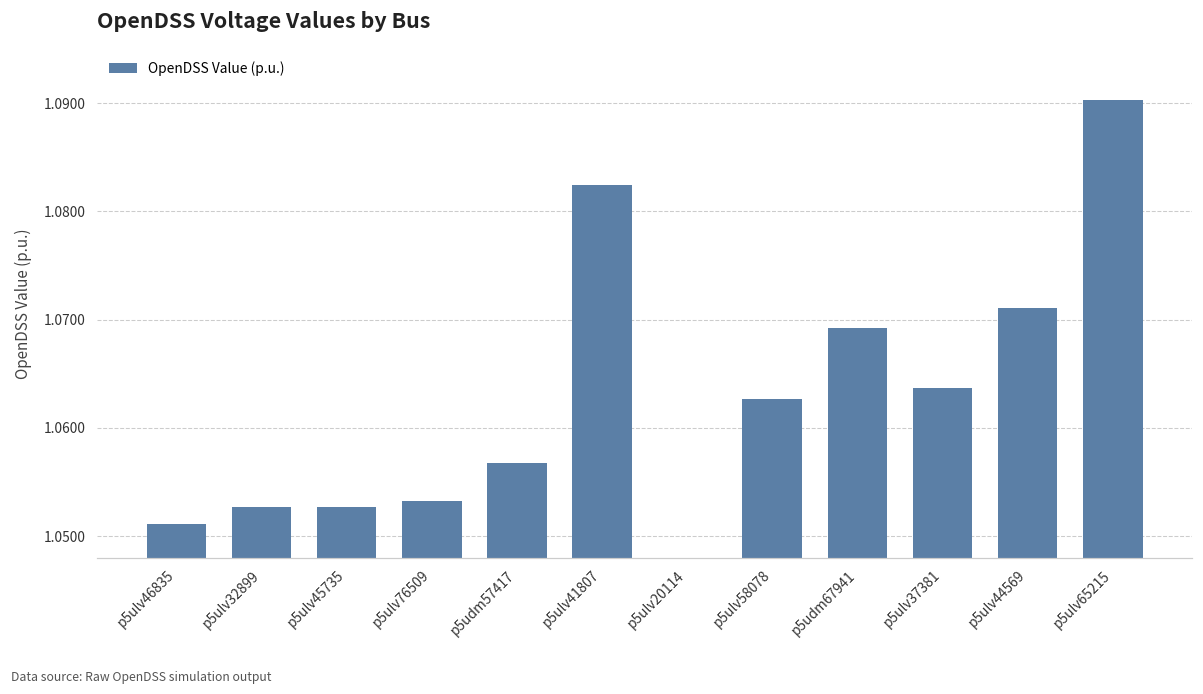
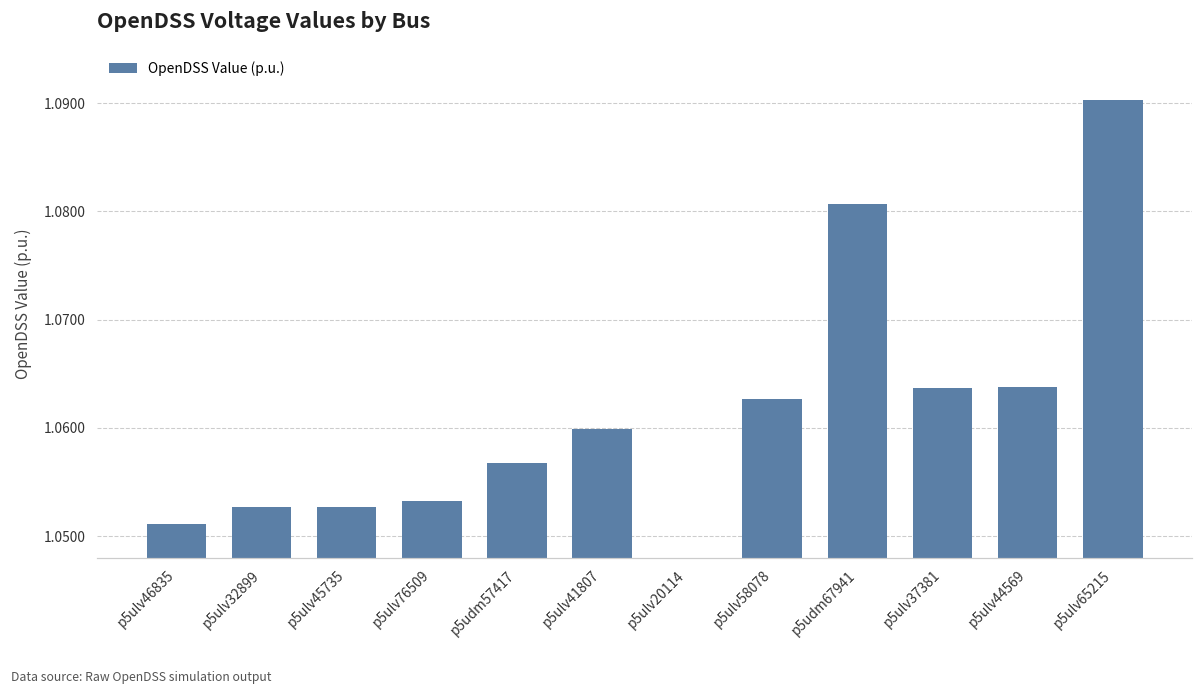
p5ulv41807: 1.082 -> 1.060
p5udm67941: 1.069 -> 1.081
p5ulv44569: 1.071 -> 1.064
